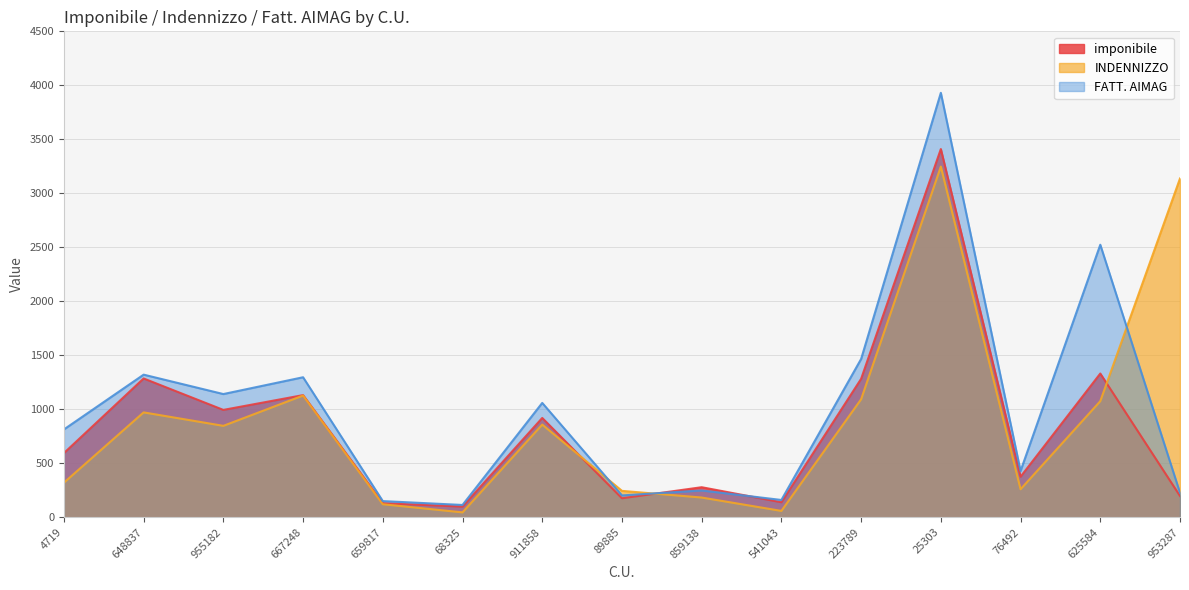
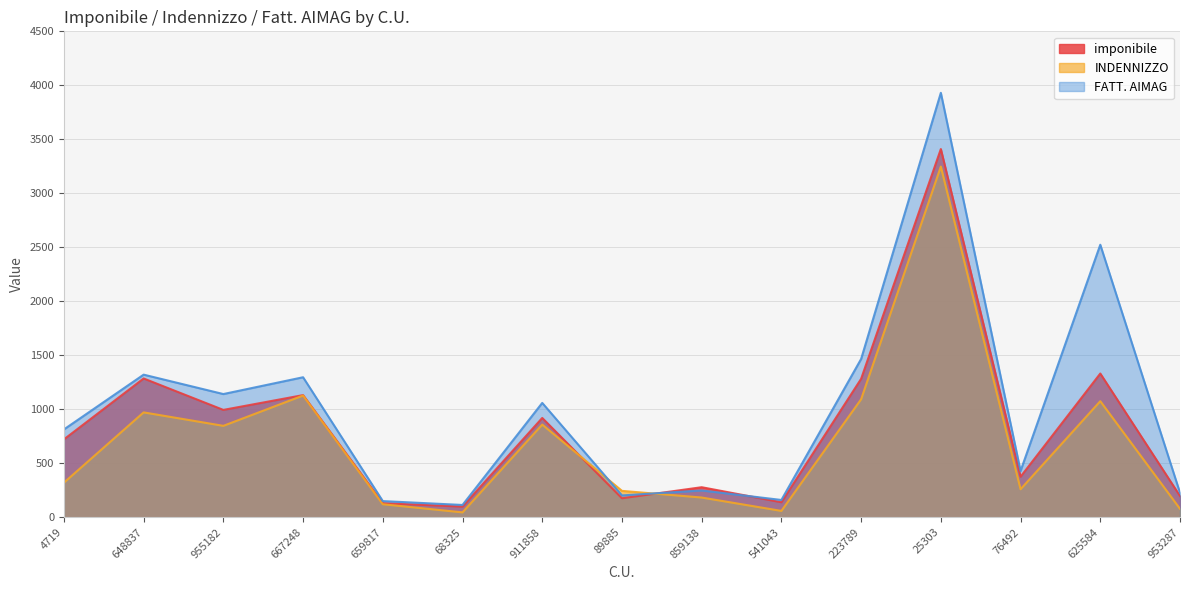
imponibile, 4719: 590 -> 720
INDENNIZZO, 953287: 3140 -> 80
